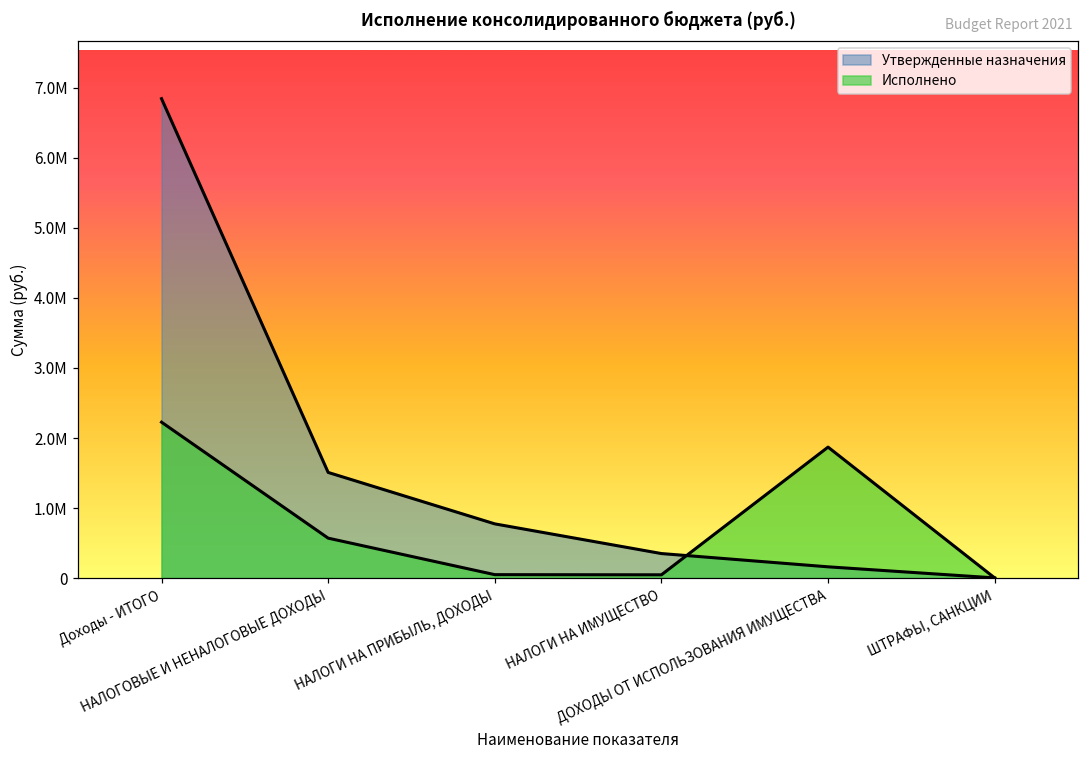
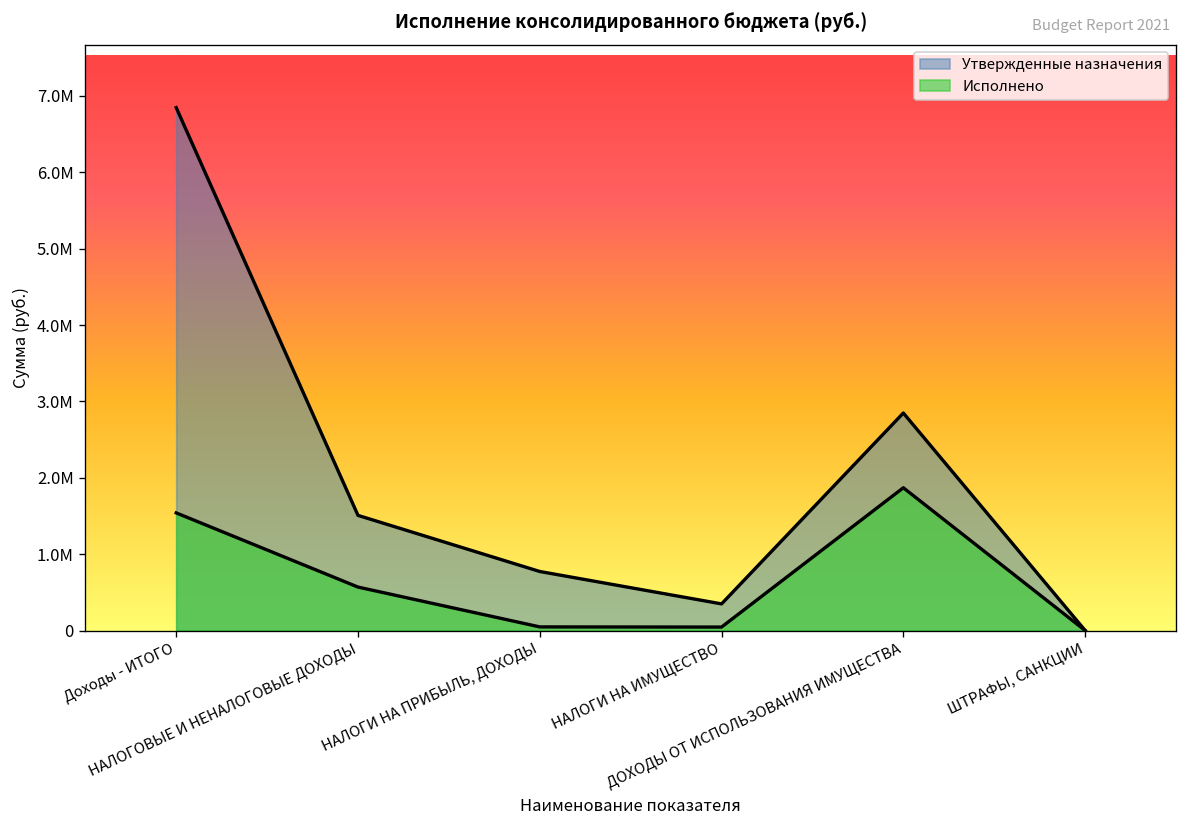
Исполнено, Доходы - ИТОГО: 2200000 -> 1500000
Утвержденные назначения, ДОХОДЫ ОТ ИСПОЛЬЗОВАНИЯ ИМУЩЕСТВА: 200000 -> 2800000
